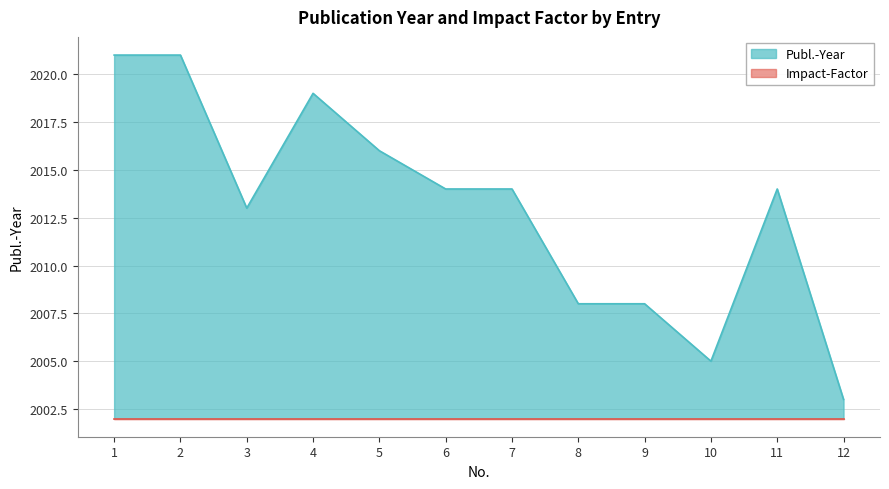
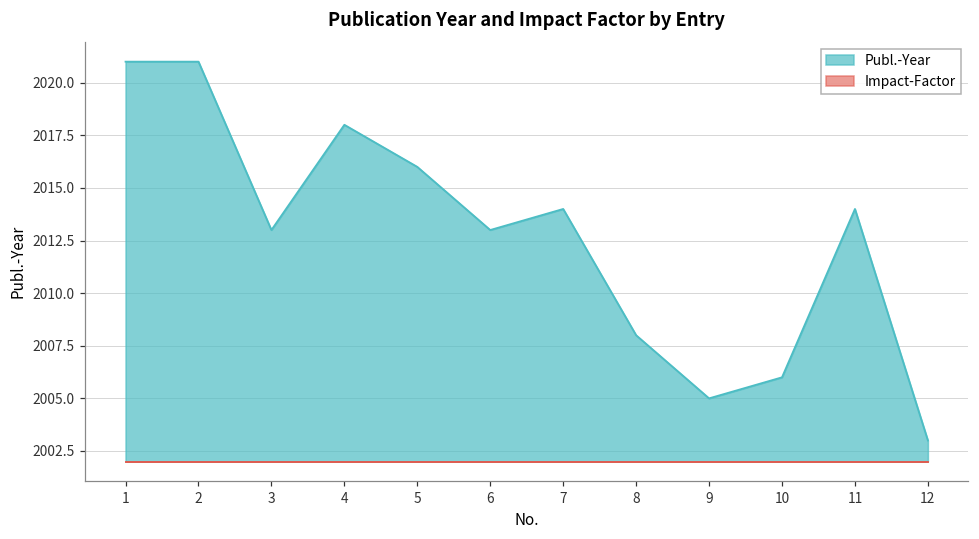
Publ.-Year, 4: 2019 -> 2018
Publ.-Year, 6: 2014 -> 2013
Publ.-Year, 9: 2008 -> 2005
Publ.-Year, 10: 2005 -> 2006
